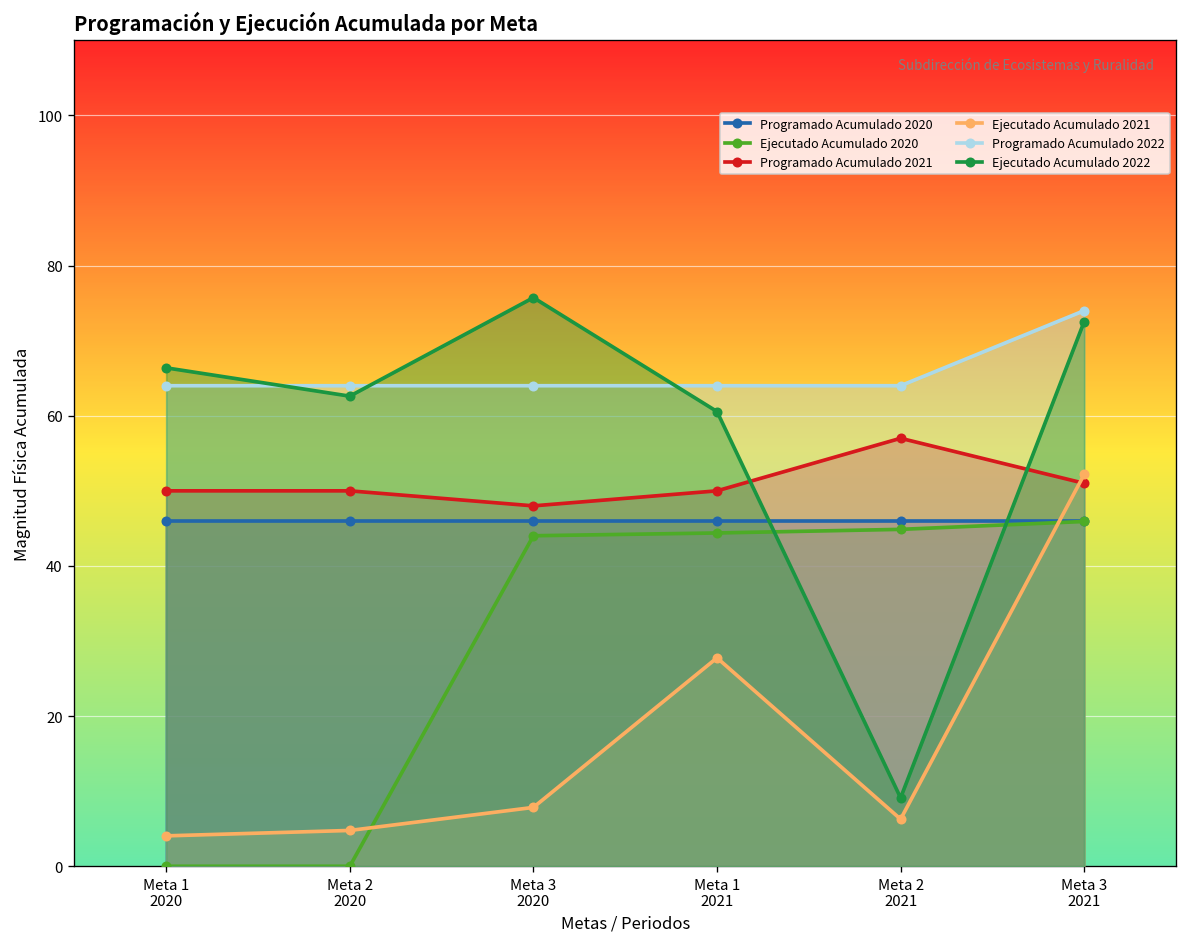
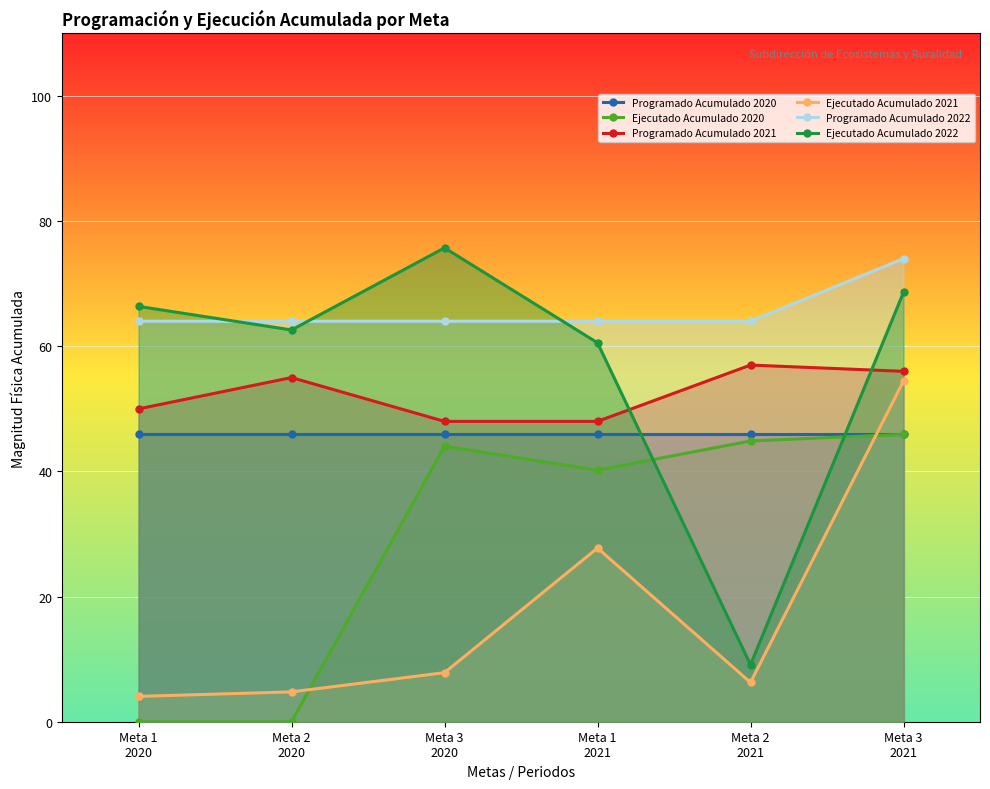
Programado Acumulado 2021, Meta 2 2020: 50 -> 55
Ejecutado Acumulado 2020, Meta 1 2021: 44 -> 40
Programado Acumulado 2021, Meta 1 2021: 50 -> 48
Programado Acumulado 2021, Meta 3 2021: 51 -> 56
Ejecutado Acumulado 2021, Meta 3 2021: 52 -> 54
Ejecutado Acumulado 2022, Meta 3 2021: 73 -> 69
